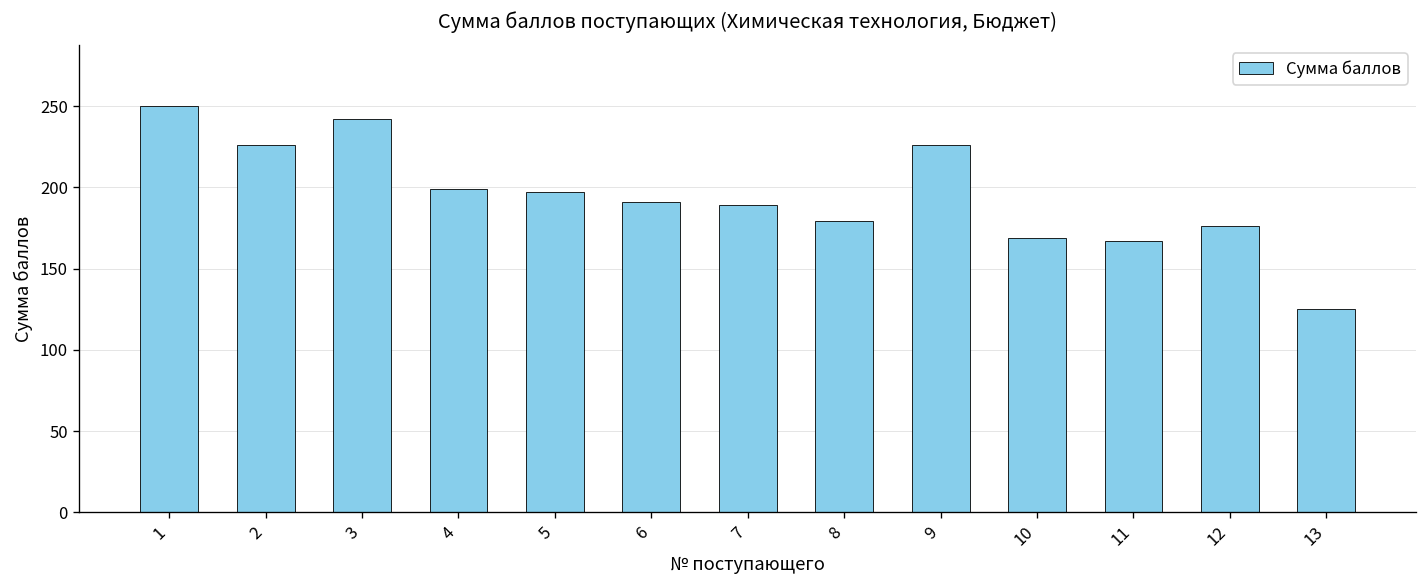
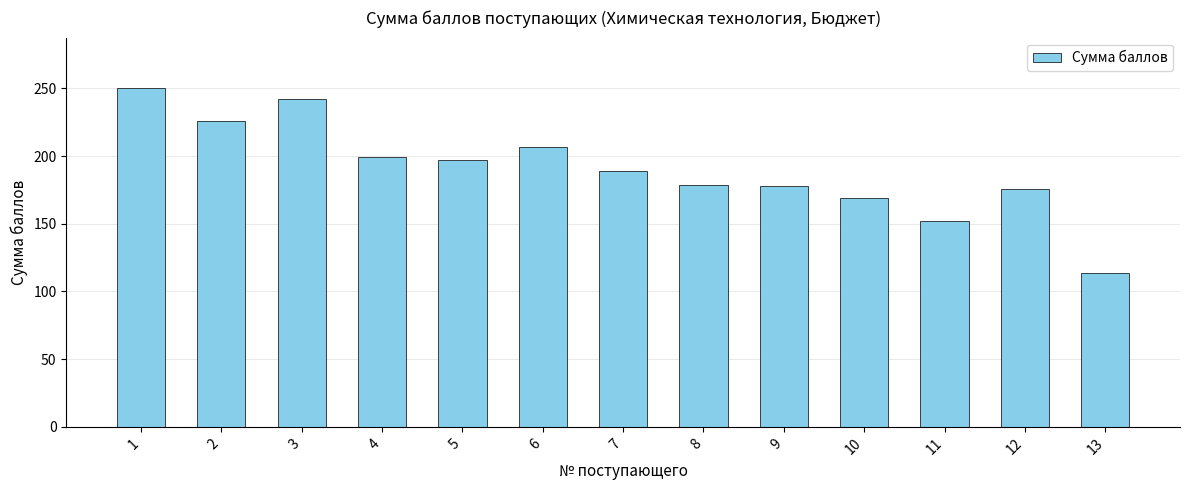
6: 191 -> 207
9: 226 -> 178
11: 167 -> 152
13: 125 -> 114
